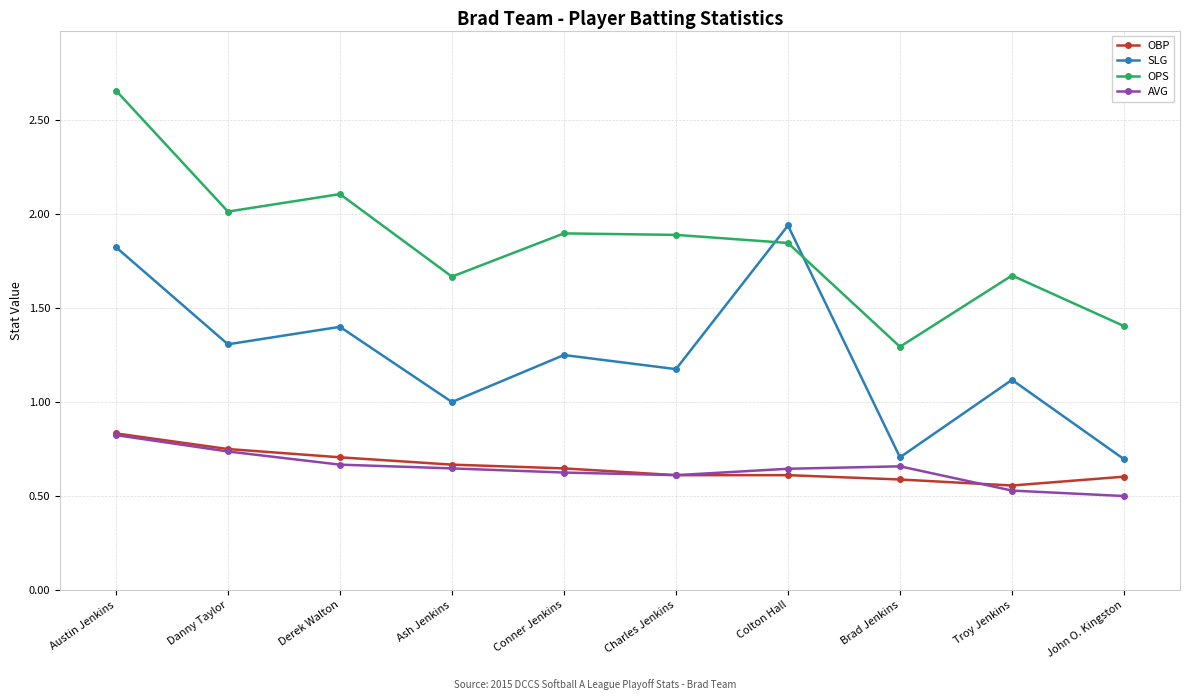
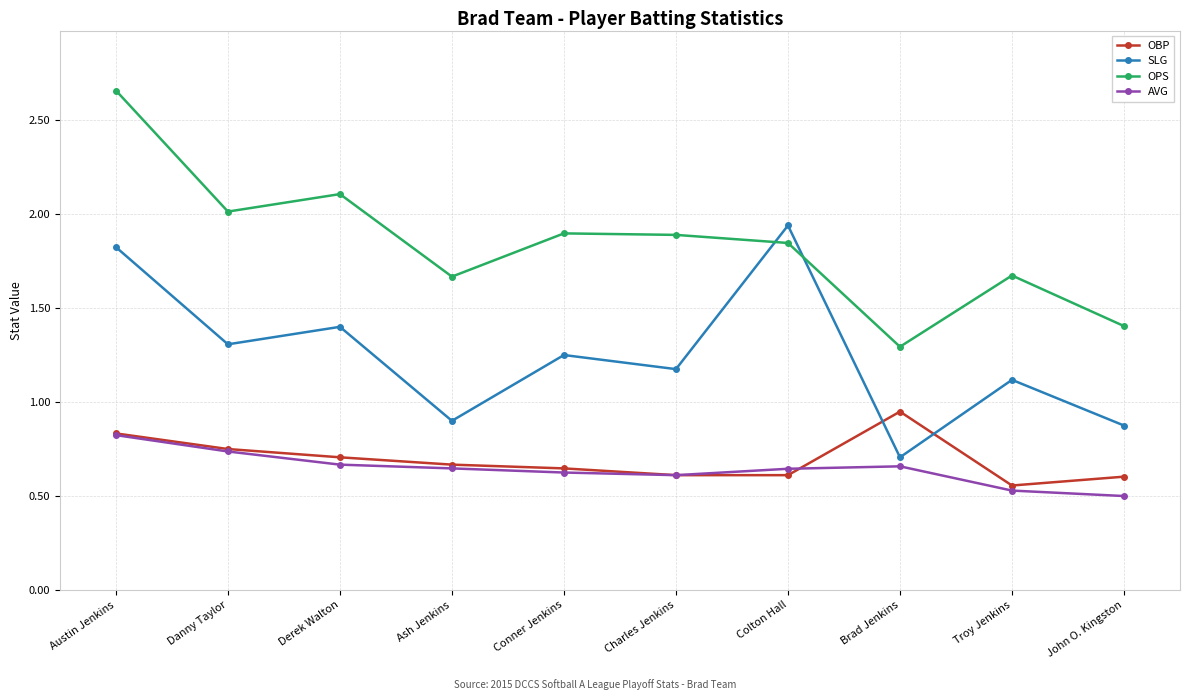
SLG, Ash Jenkins: 1.0 -> 0.9
OBP, Brad Jenkins: 0.59 -> 0.95
SLG, John O. Kingston: 0.70 -> 0.88
